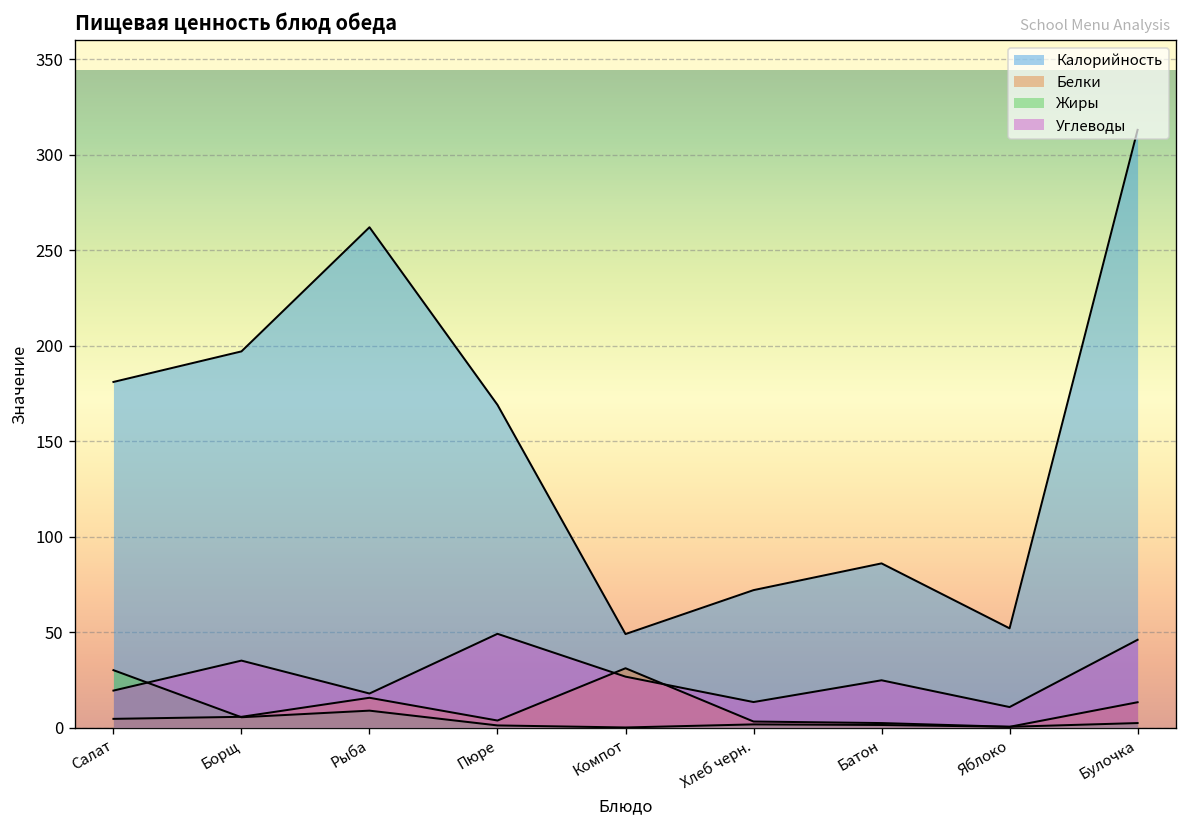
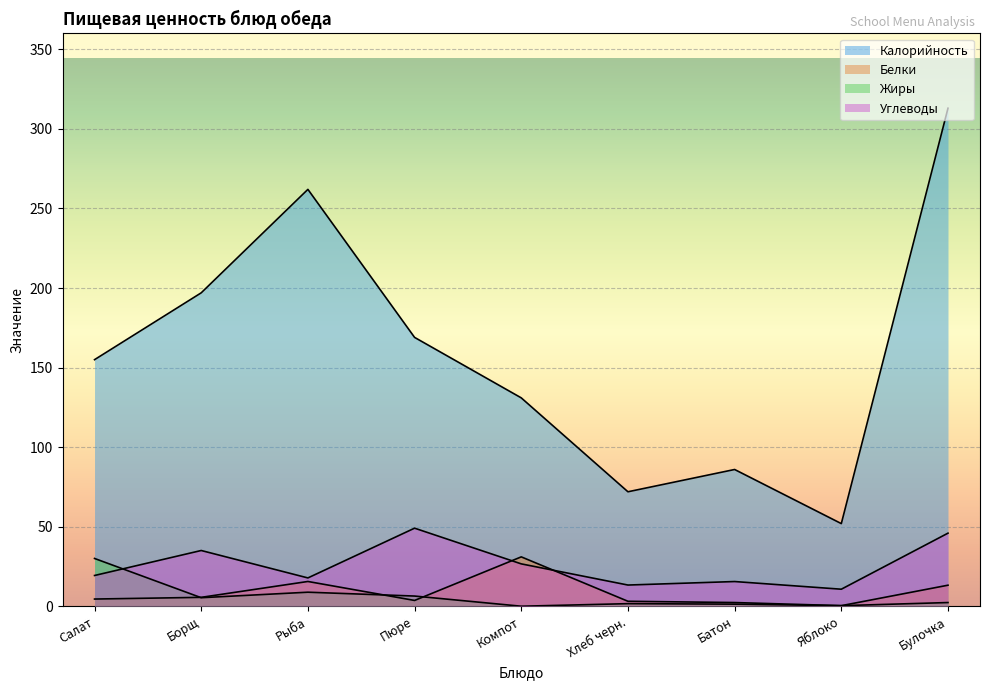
Калорийность, Салат: 181 -> 155
Жиры, Пюре: 1 -> 6
Калорийность, Компот: 49 -> 131
Углеводы, Батон: 25 -> 16
